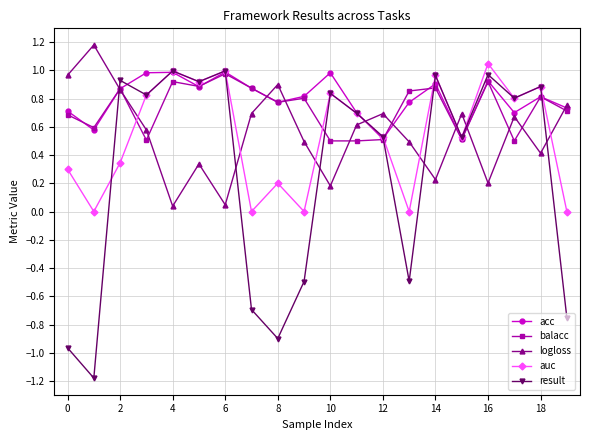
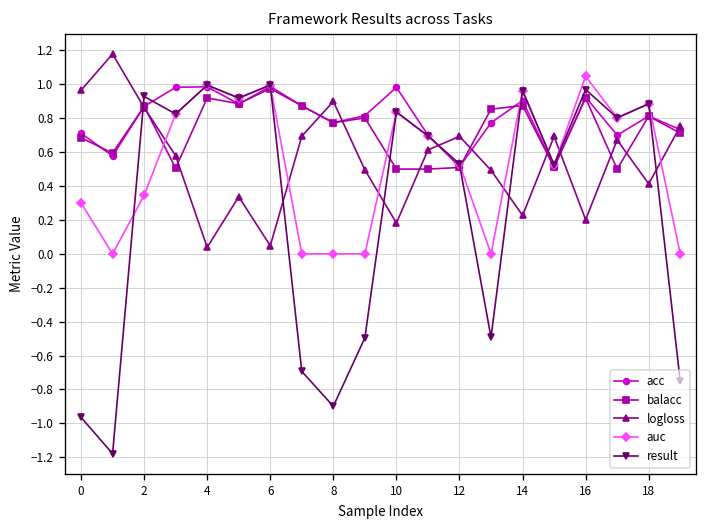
auc, 8: 0.2 -> 0.0
